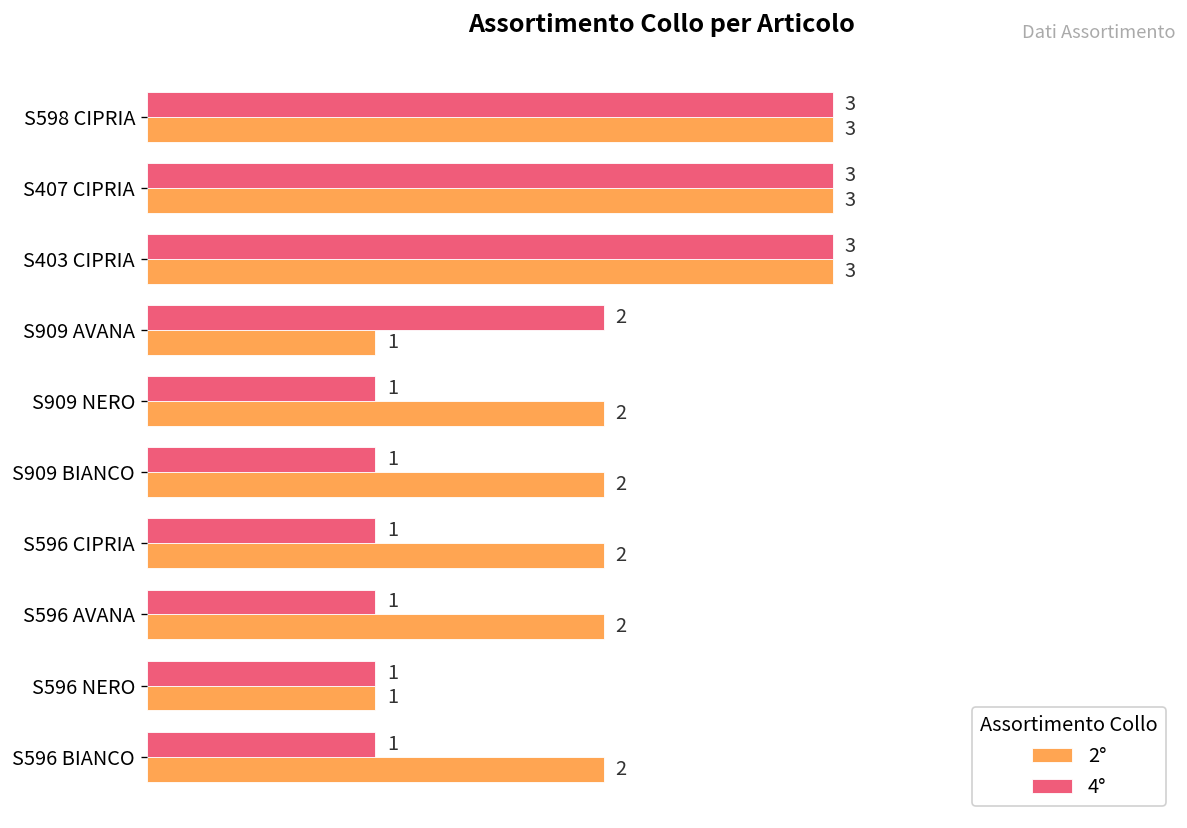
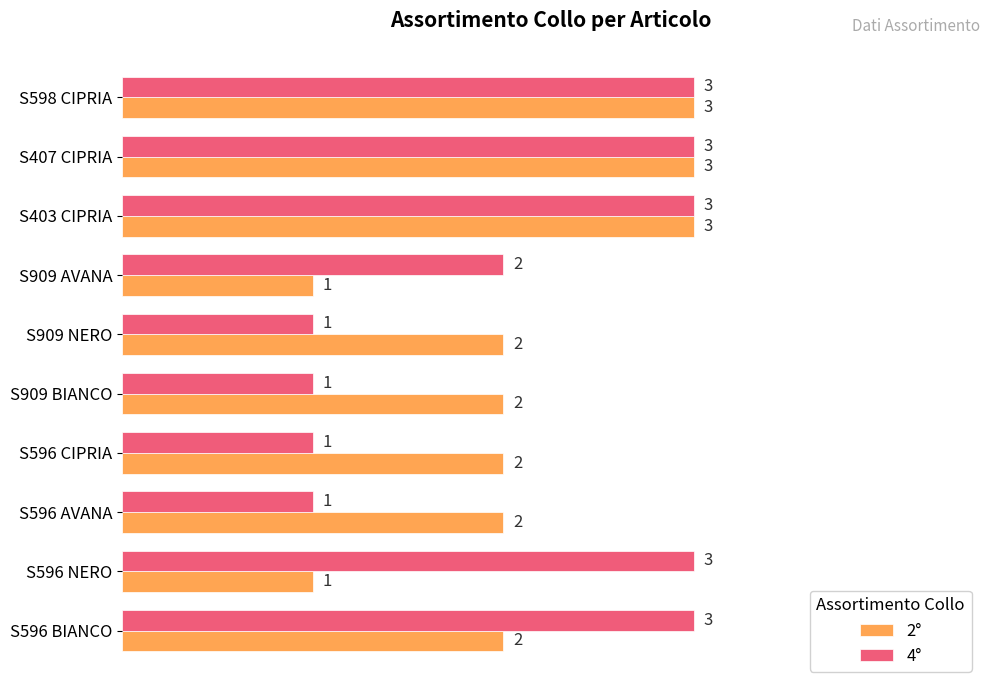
4°, S596 NERO: 1 -> 3
4°, S596 BIANCO: 1 -> 3
